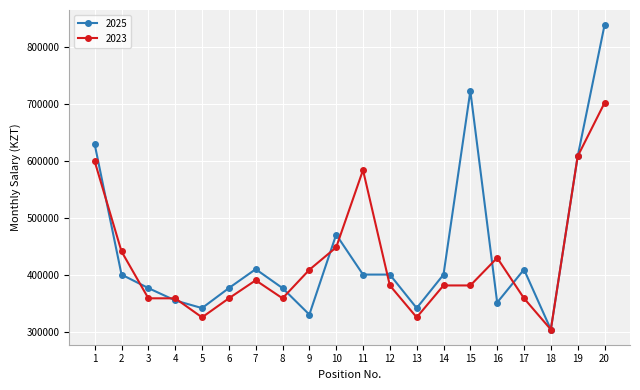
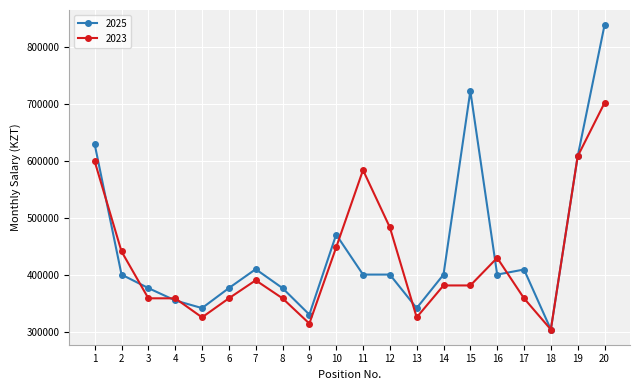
2023, 9: 410000 -> 310000
2023, 12: 380000 -> 480000
2025, 16: 350000 -> 400000
